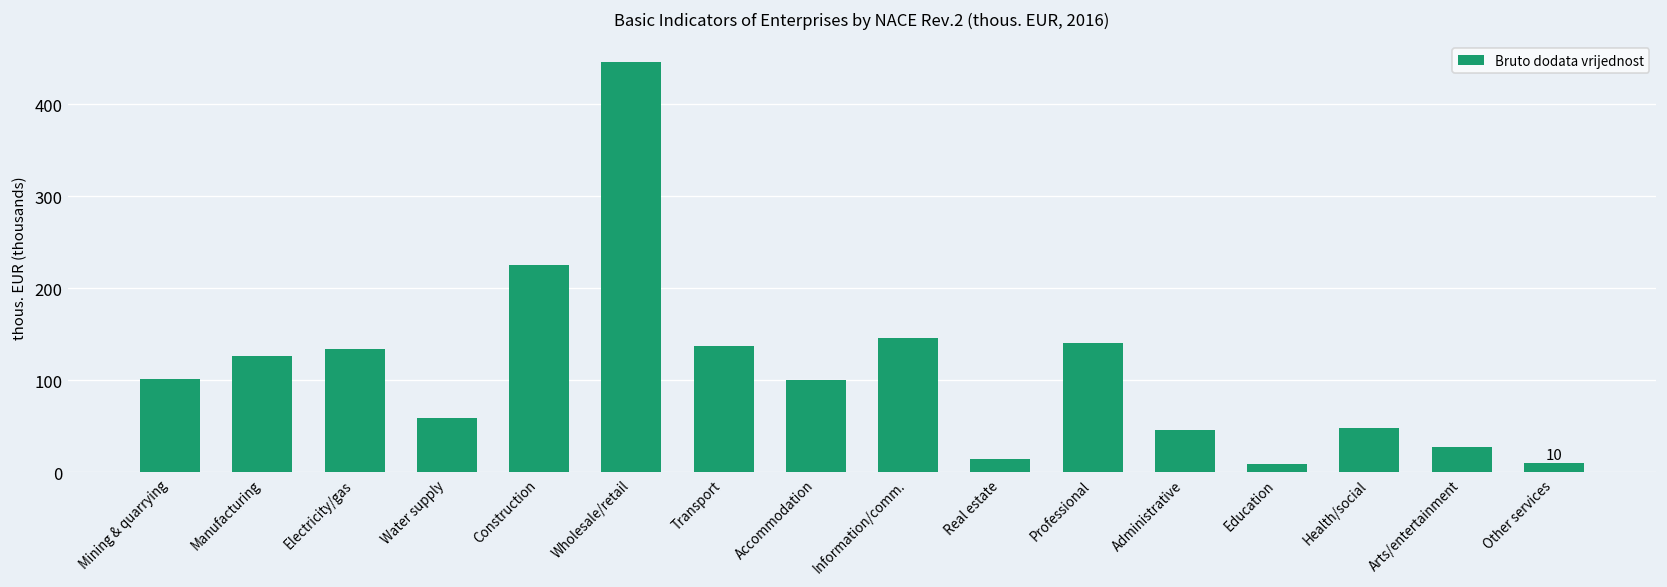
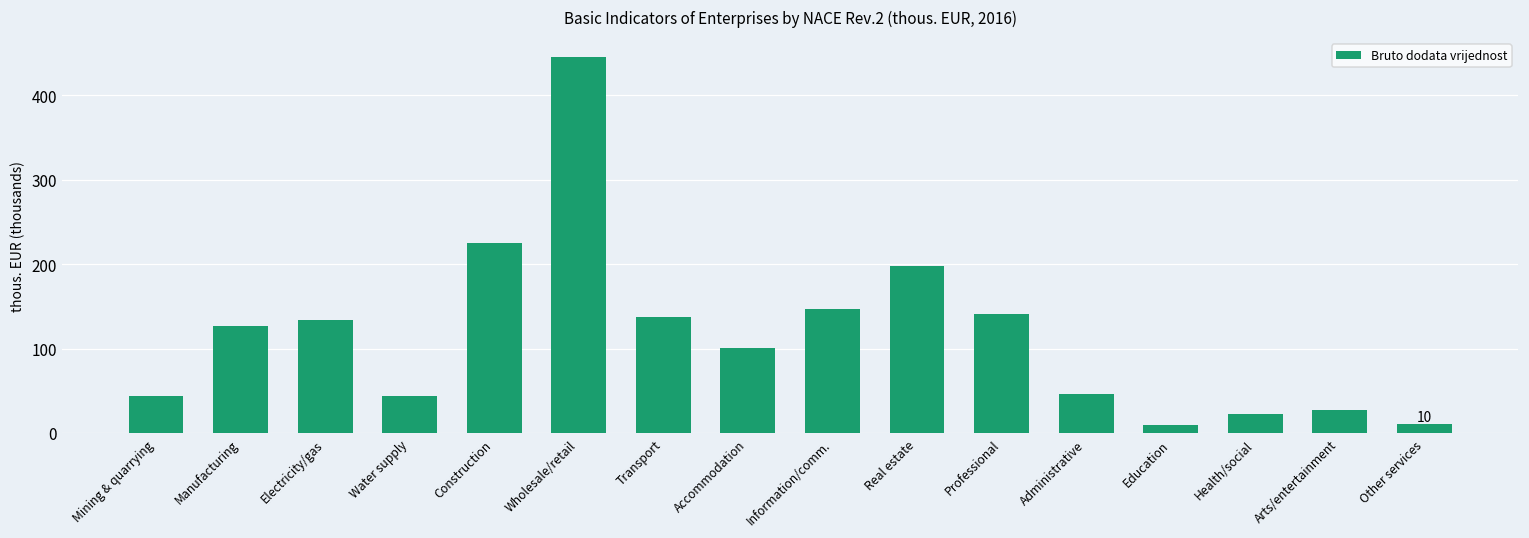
Mining & quarrying: 100 -> 40
Water supply: 60 -> 40
Real estate: 10 -> 200
Health/social: 50 -> 20
